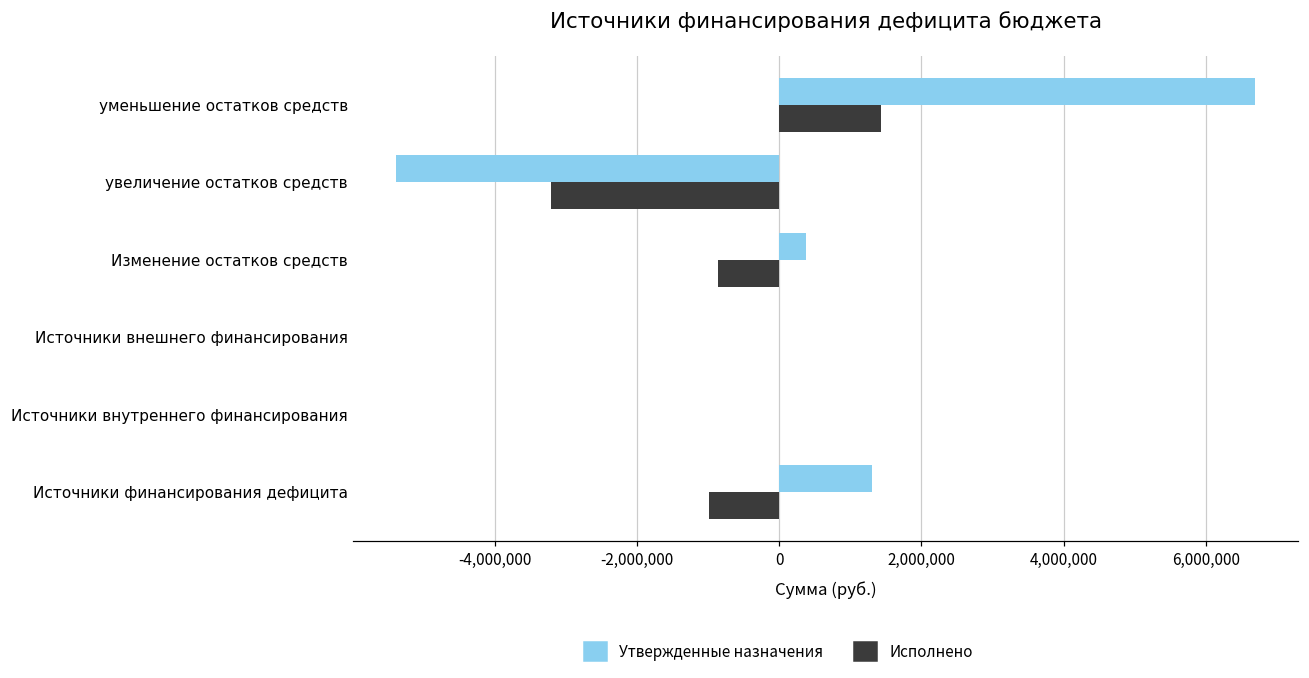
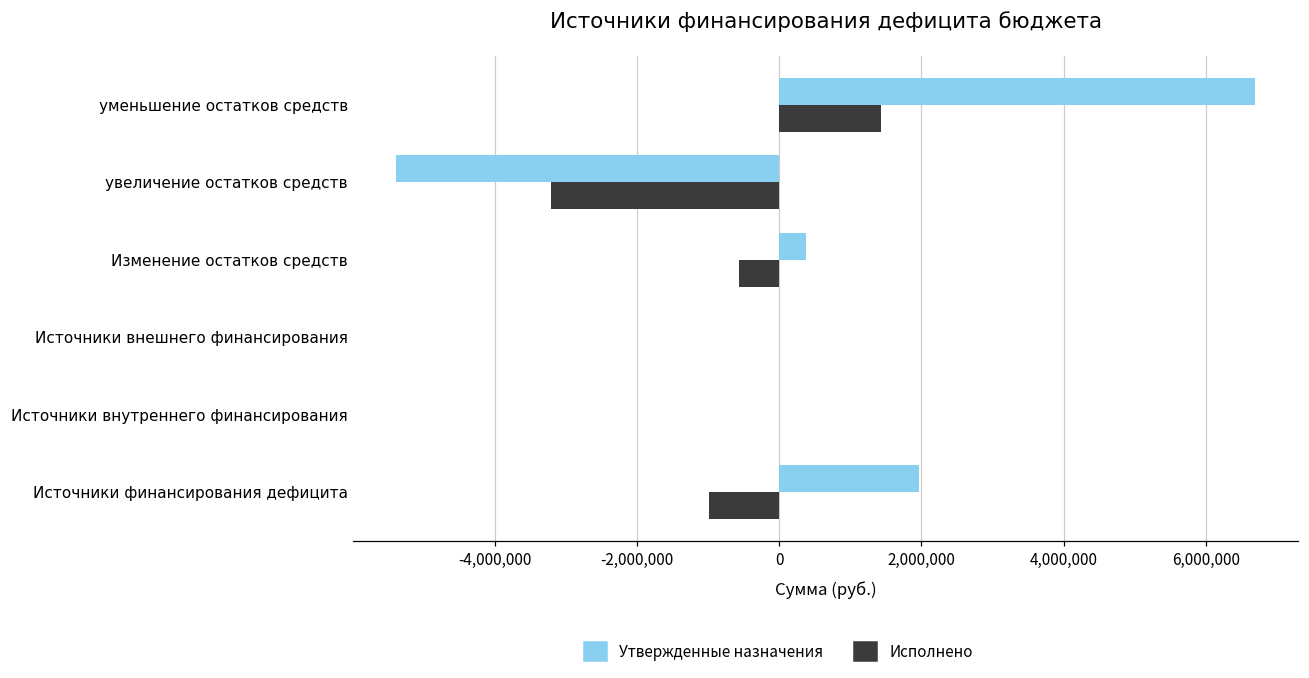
Исполнено, Изменение остатков средств: -900,000 -> -600,000
Утвержденные назначения, Источники финансирования дефицита: 1,300,000 -> 2,000,000
